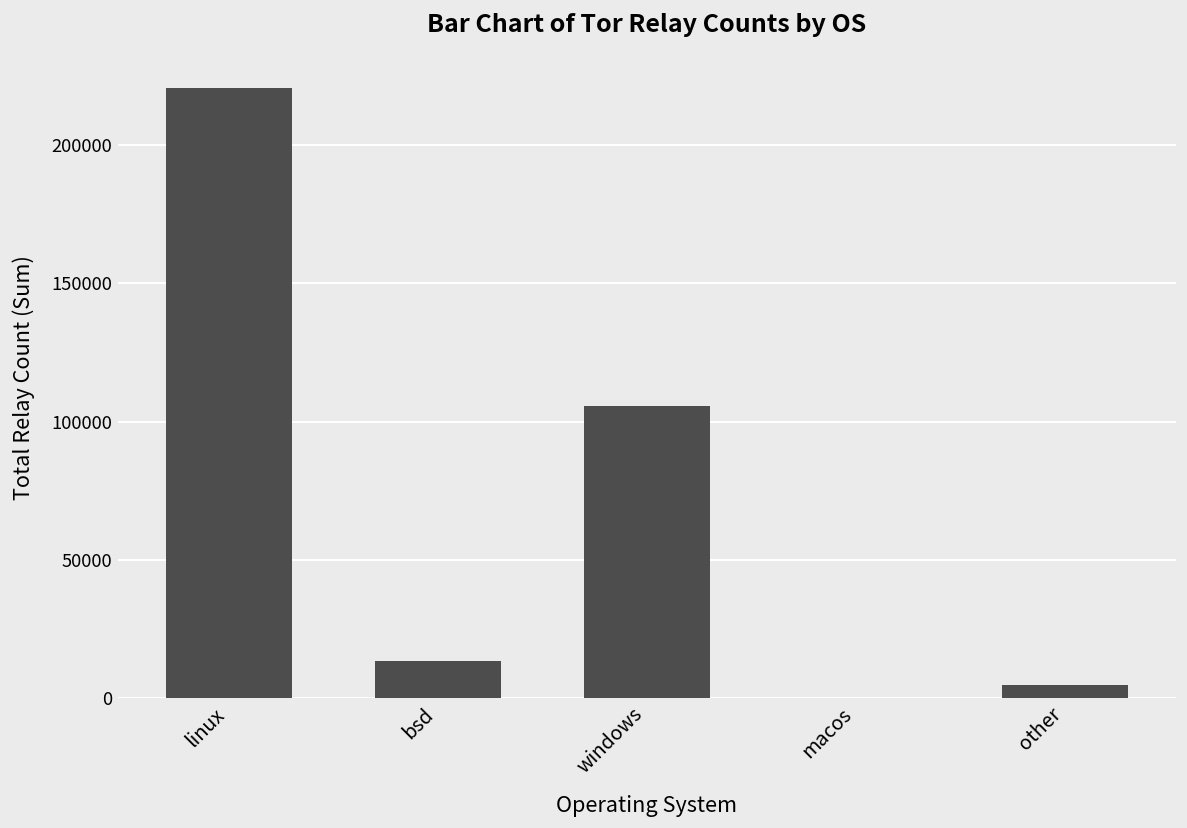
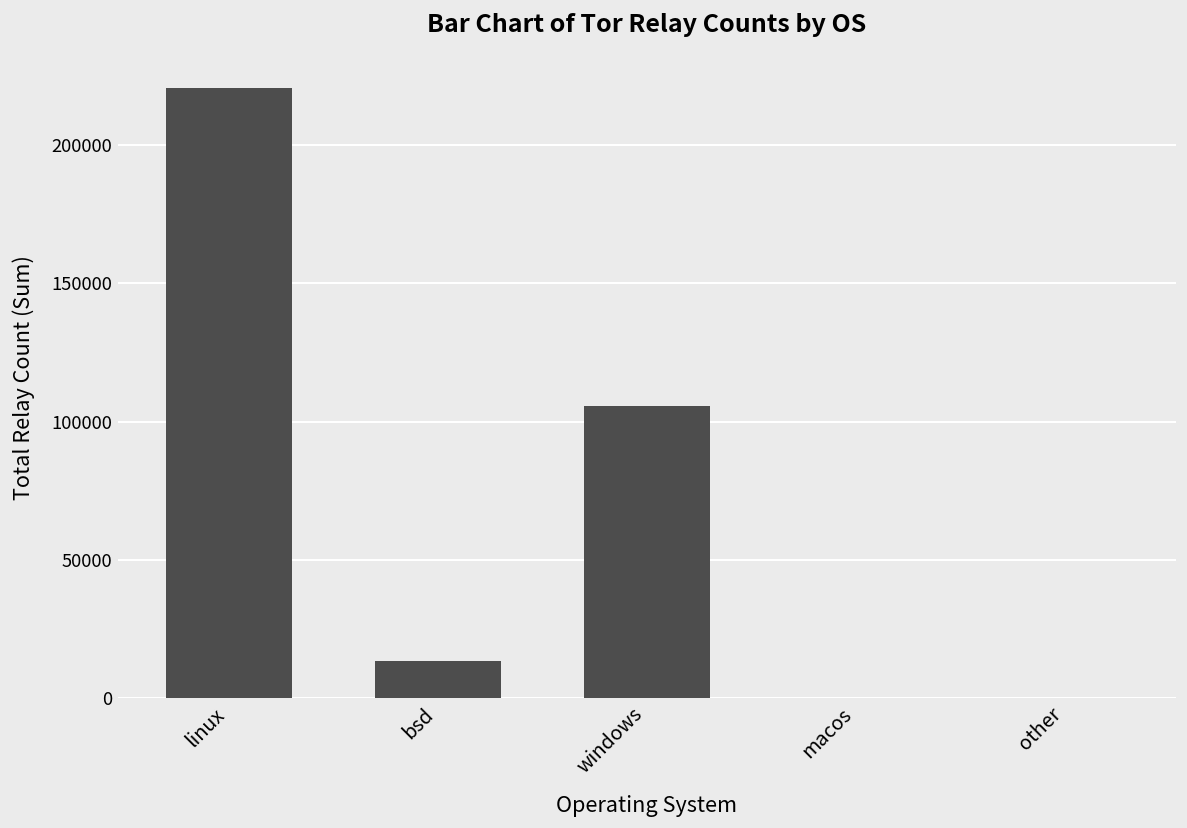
other: 5000 -> 0
